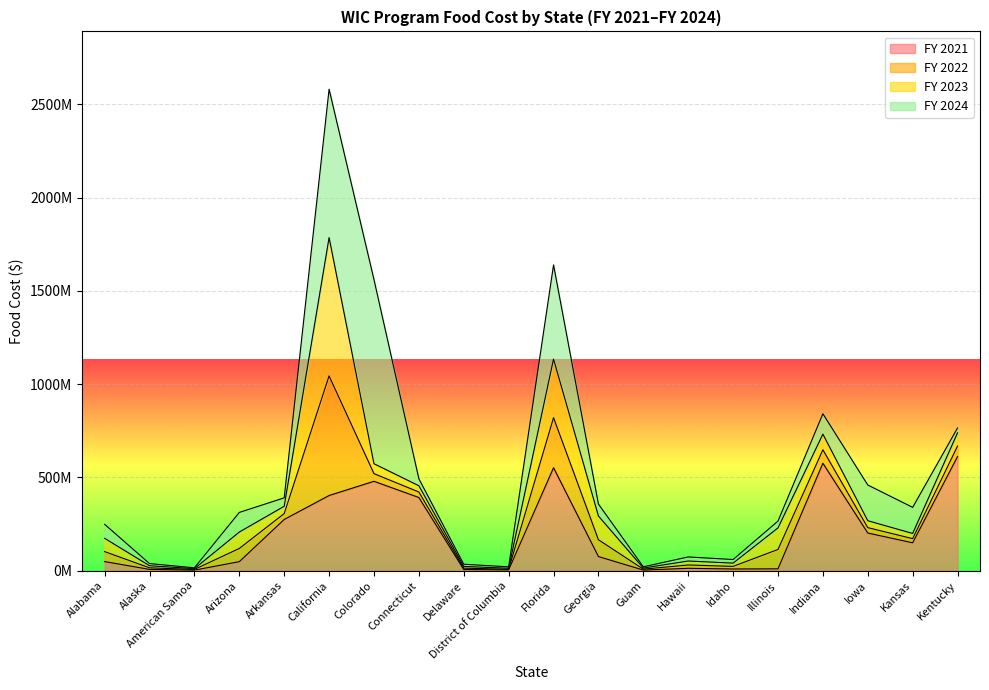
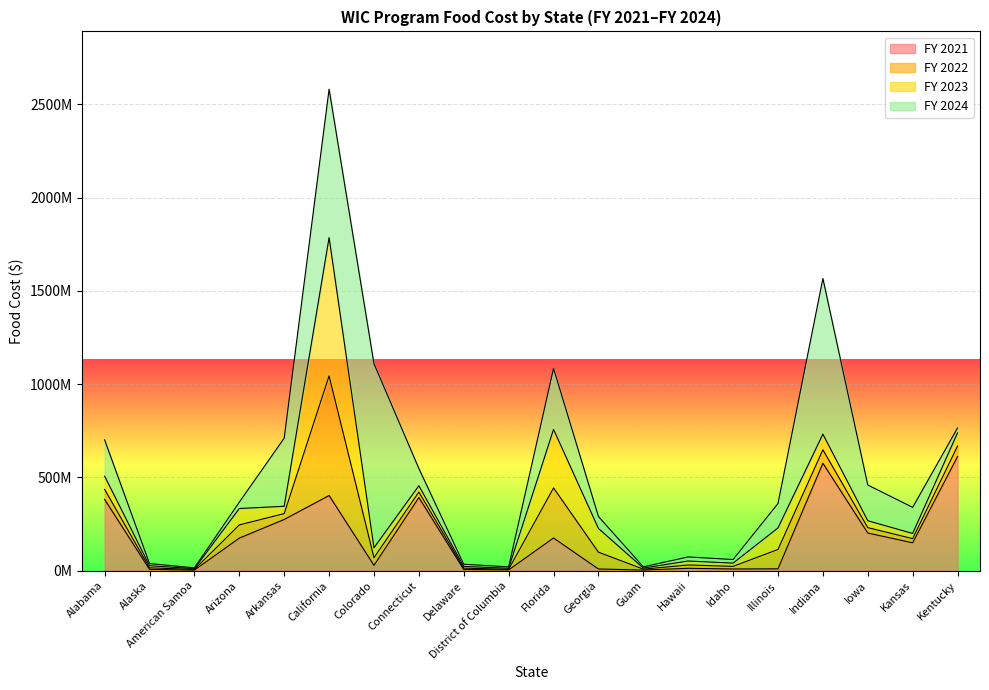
FY 2021, Alabama: 50000000 -> 380000000
FY 2024, Alabama: 80000000 -> 190000000
FY 2021, Arizona: 50000000 -> 170000000
FY 2024, Arizona: 110000000 -> 30000000
FY 2024, Arkansas: 50000000 -> 370000000
FY 2021, Colorado: 480000000 -> 30000000
FY 2024, Connecticut: 40000000 -> 90000000
FY 2021, Florida: 550000000 -> 180000000
FY 2024, Florida: 510000000 -> 330000000
FY 2021, Georgia: 80000000 -> 10000000
FY 2024, Illinois: 40000000 -> 130000000
FY 2024, Indiana: 110000000 -> 830000000
